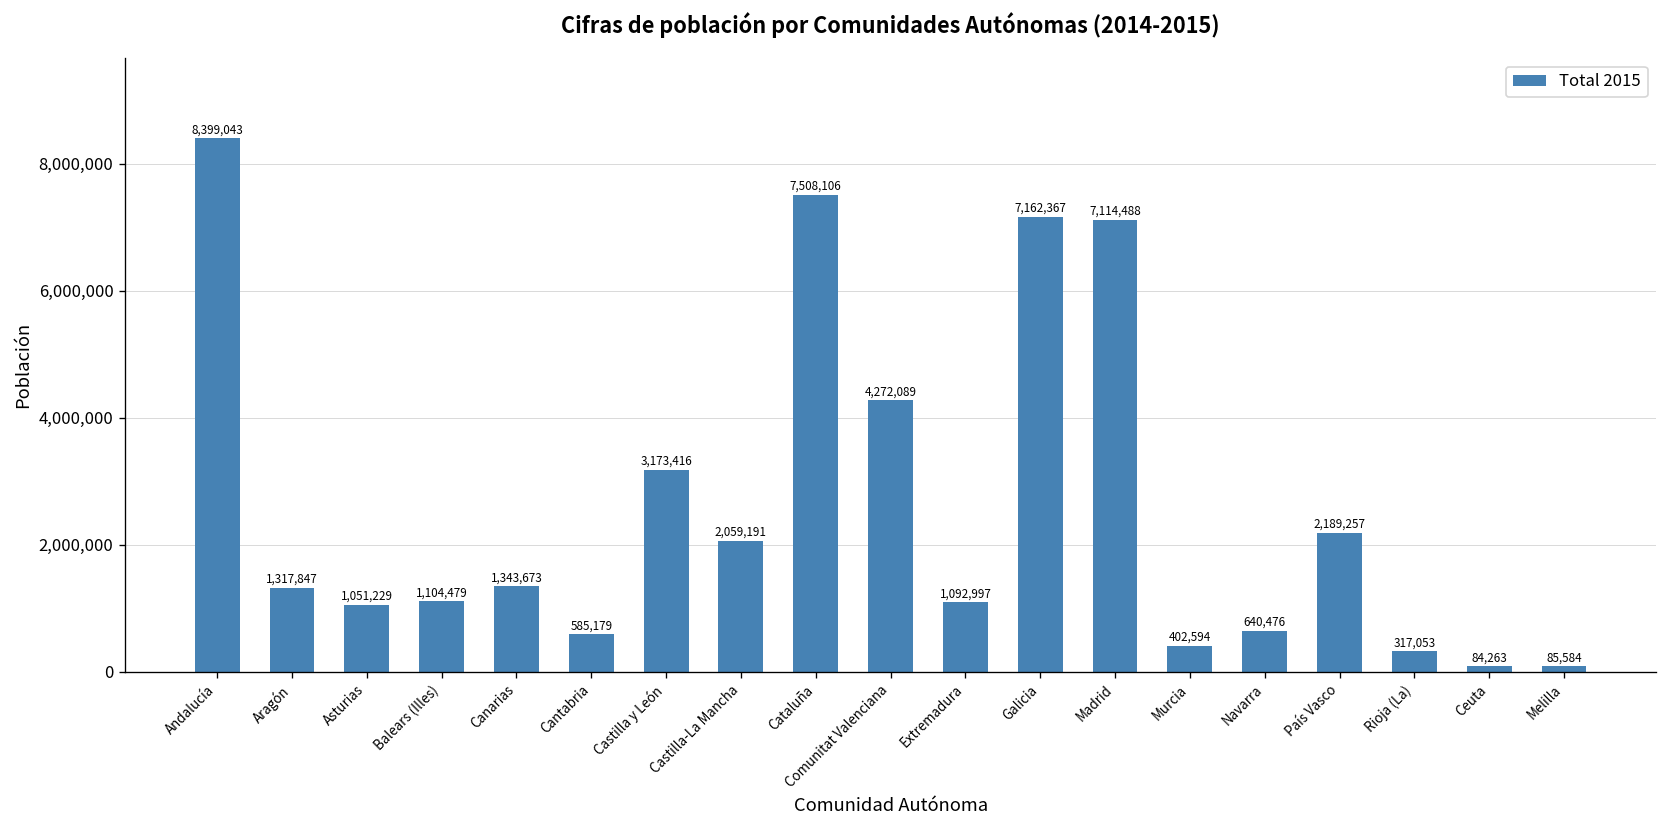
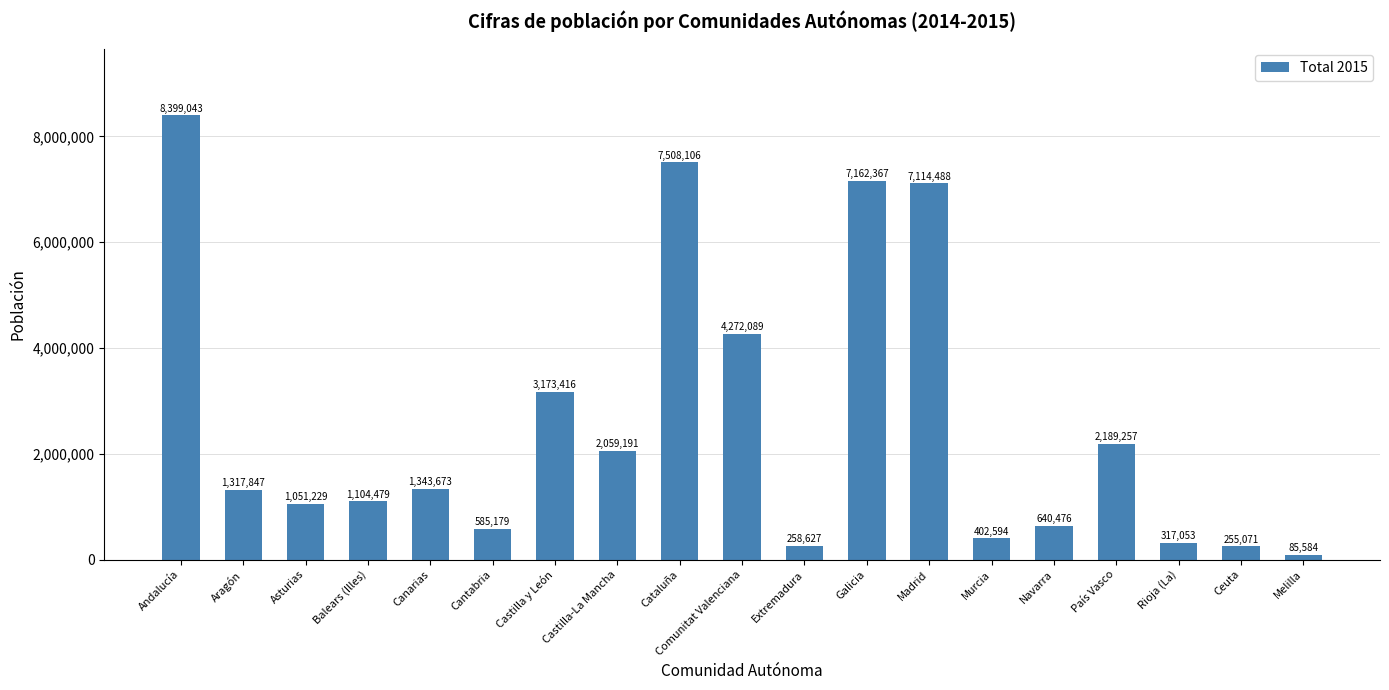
Extremadura: 1,092,997 -> 258,627
Ceuta: 84,263 -> 255,071
